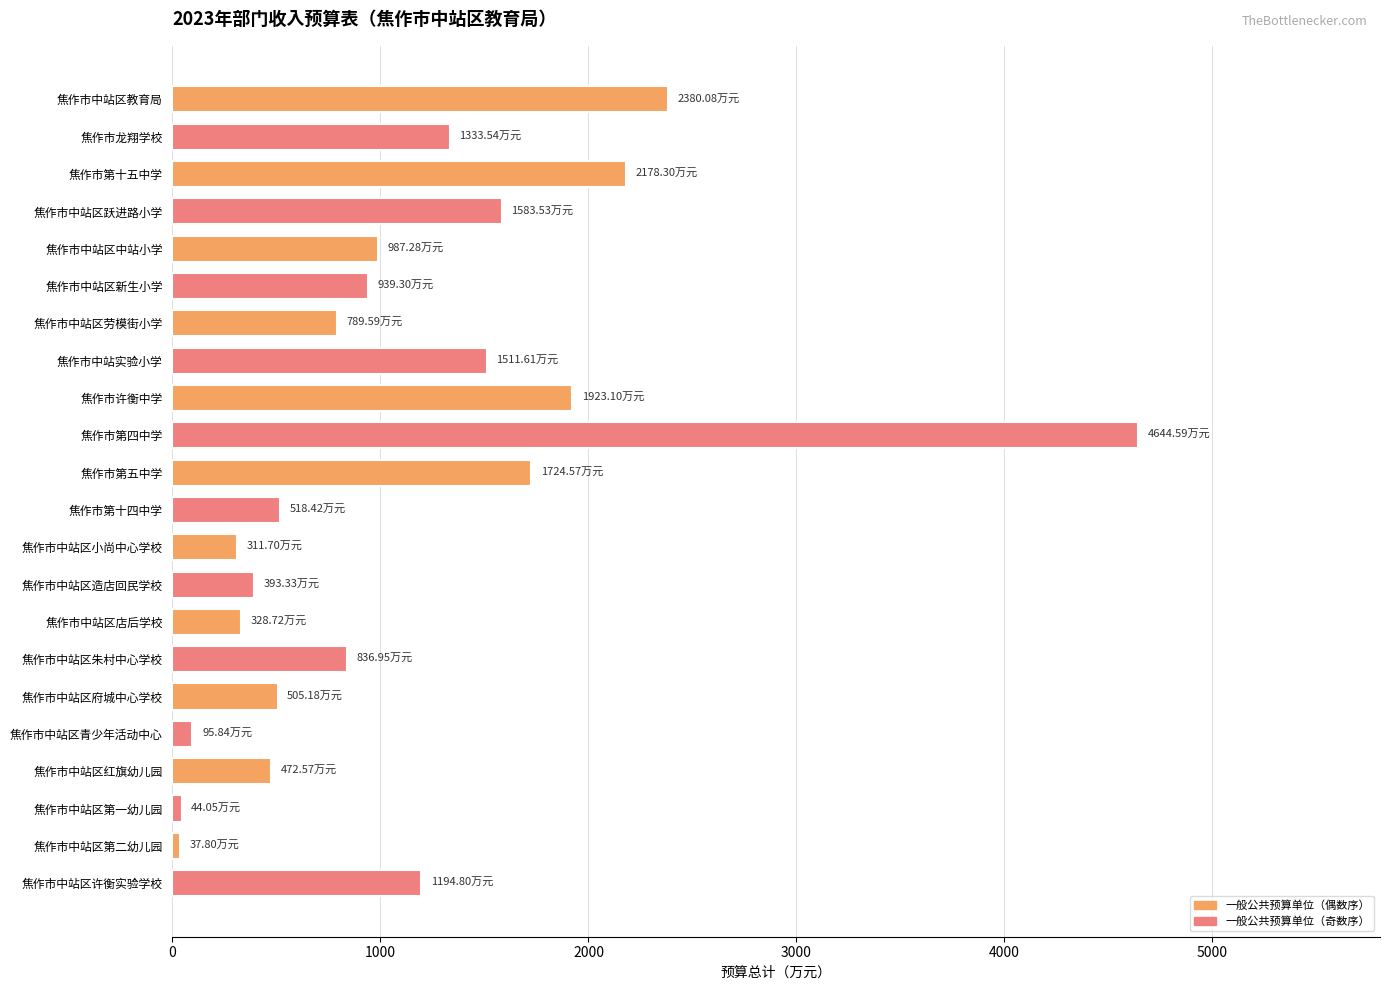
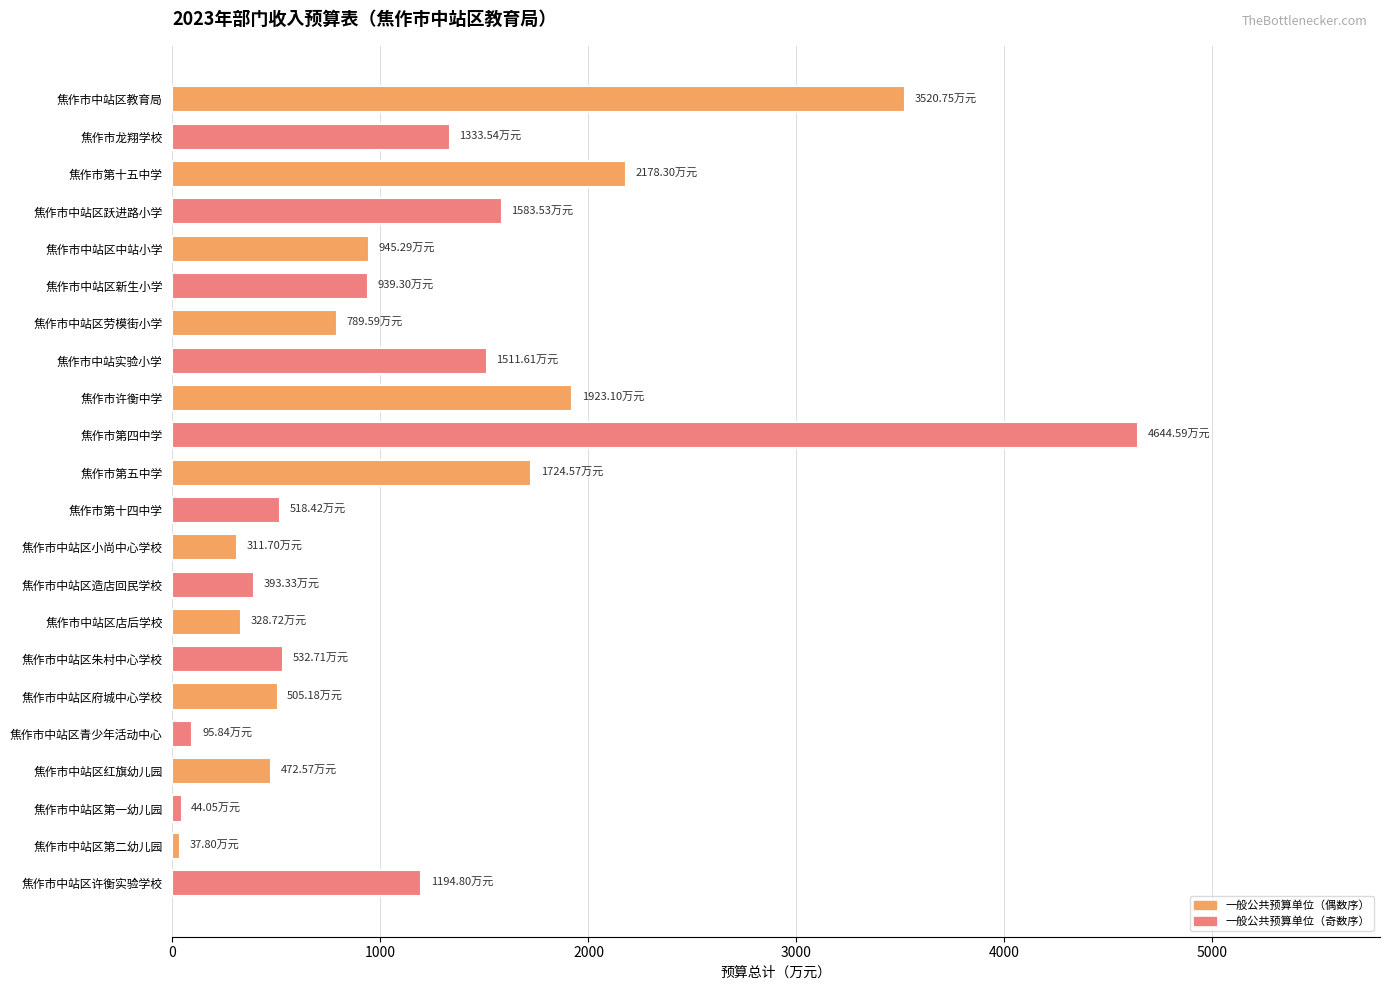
焦作市中站区教育局: 2380.08 -> 3520.75
焦作市中站区中站小学: 987.28 -> 945.29
焦作市中站区朱村中心学校: 836.95 -> 532.71
